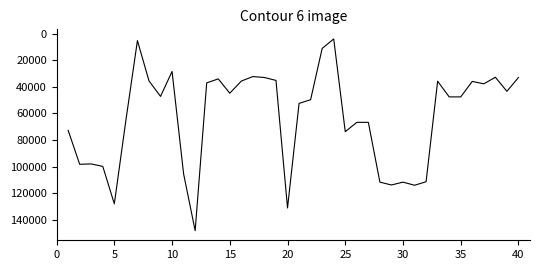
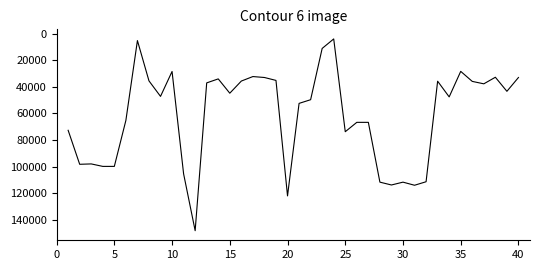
5: 128000 -> 100000
20: 131000 -> 122000
35: 48000 -> 28000
